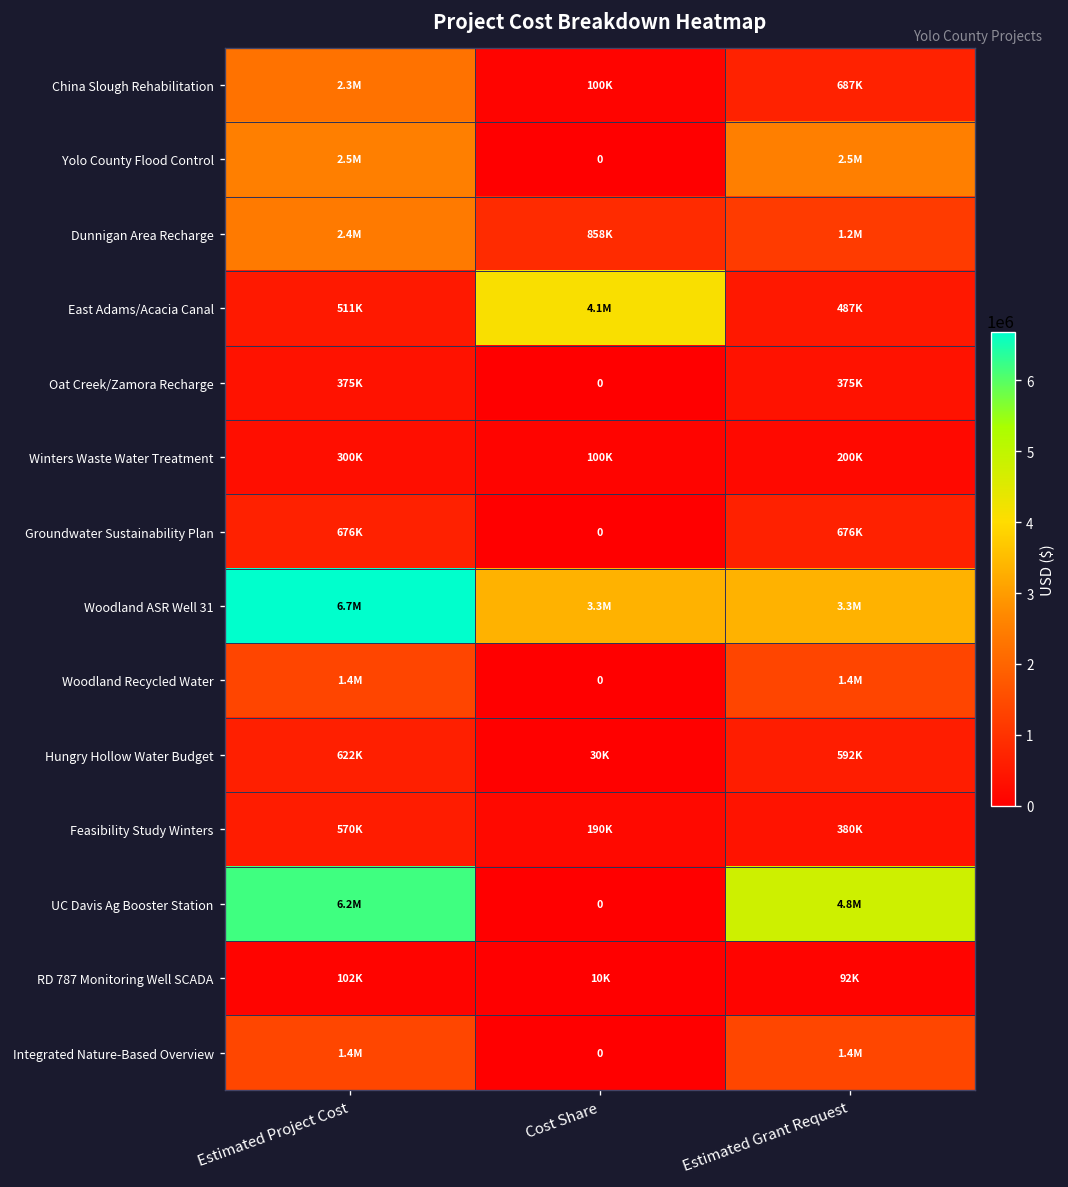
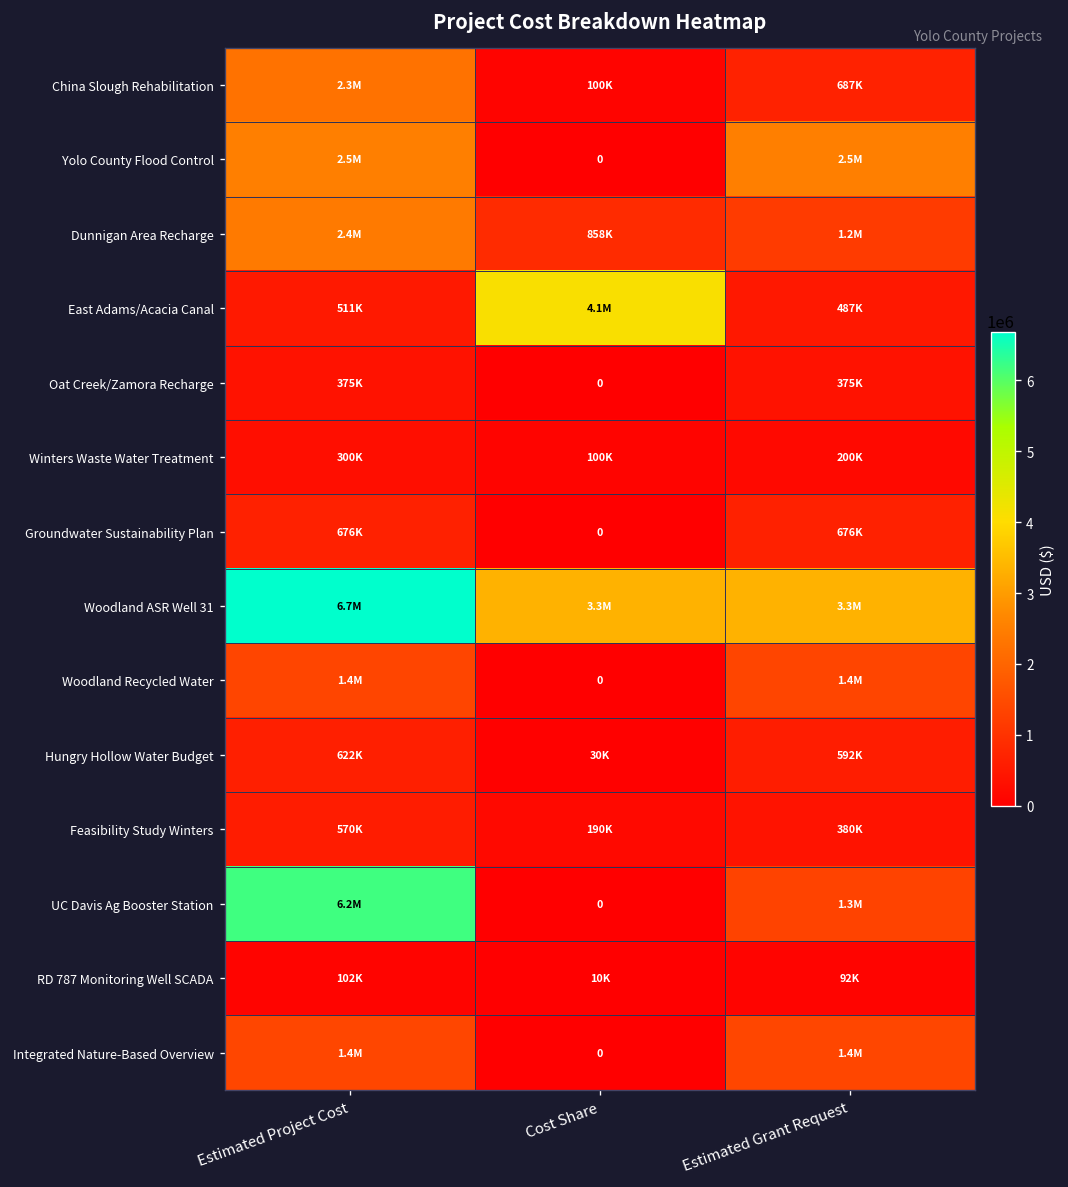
UC Davis Ag Booster Station, Estimated Grant Request: 4.8M -> 1.3M
